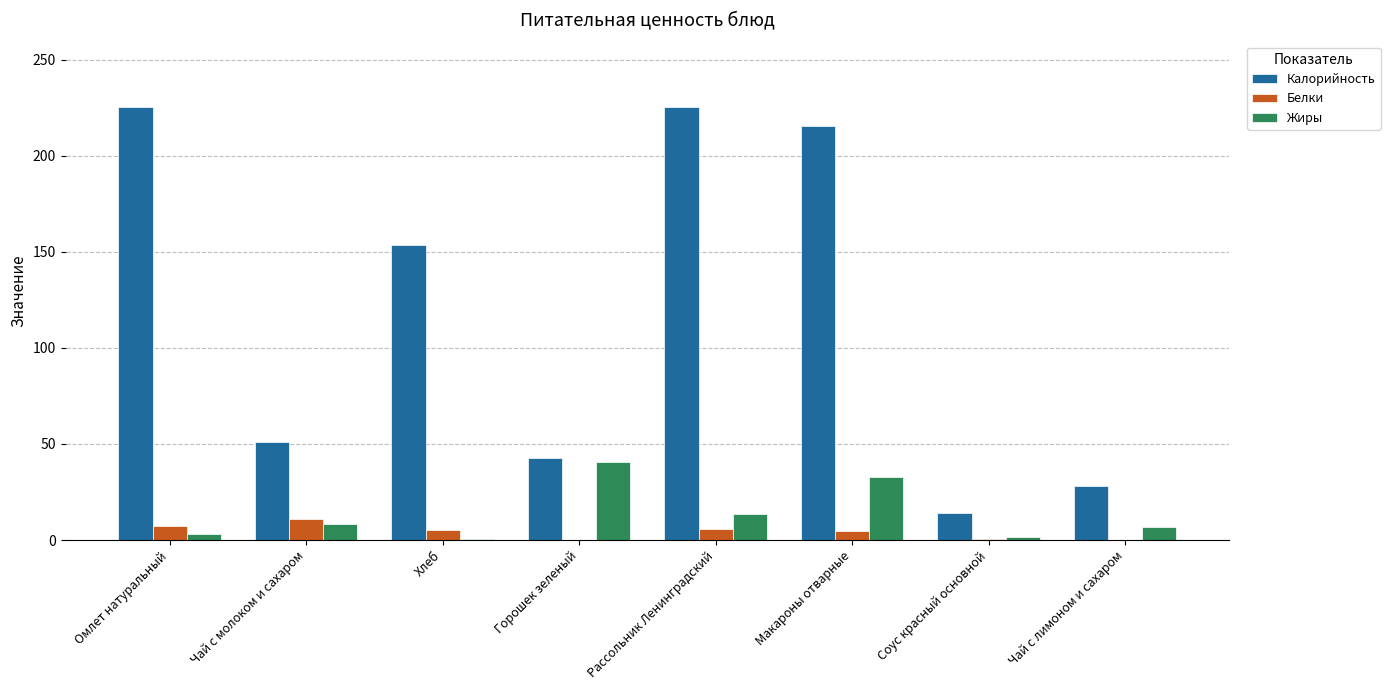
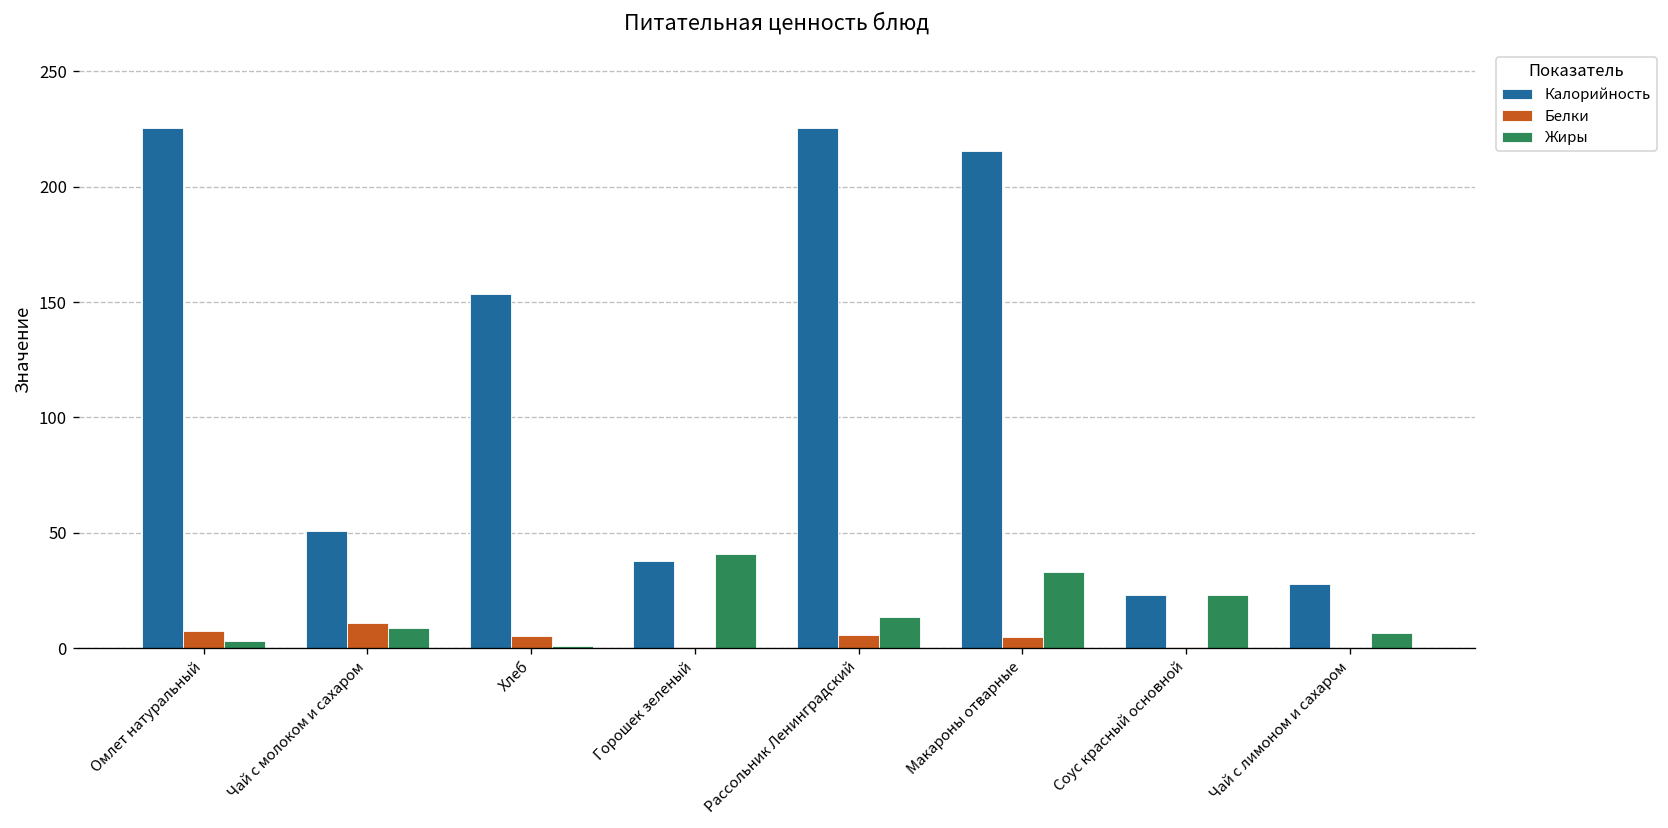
Калорийность, Горошек зеленый: 43 -> 38
Калорийность, Соус красный основной: 14 -> 23
Жиры, Соус красный основной: 2 -> 23
